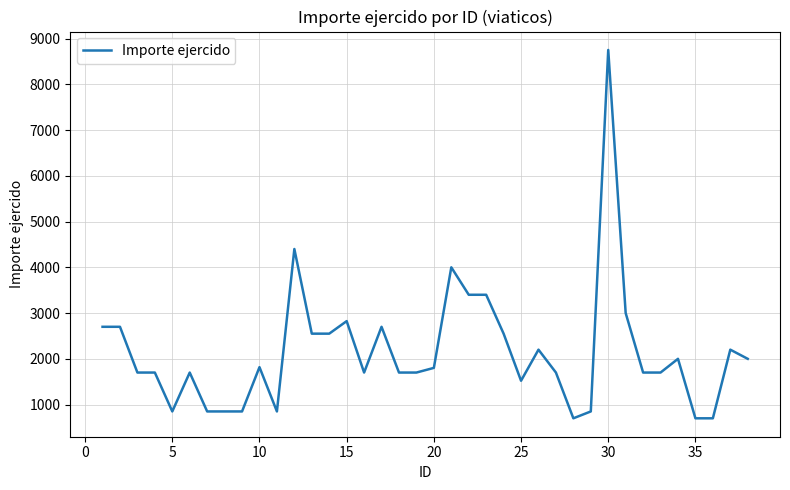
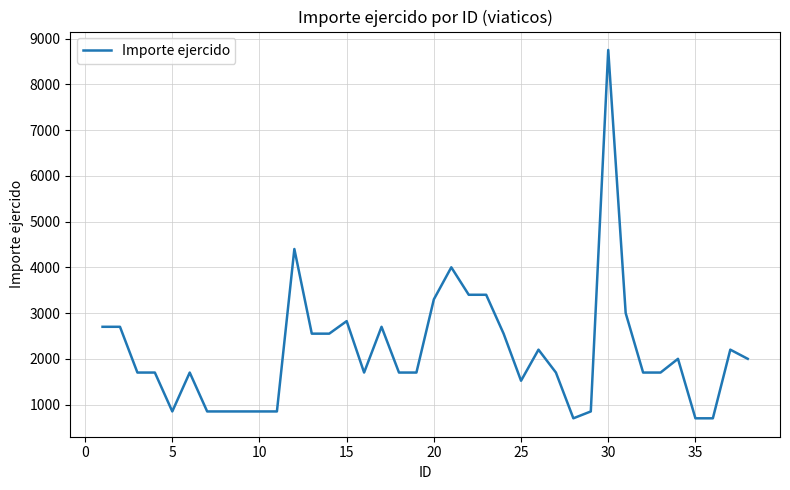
10: 1800 -> 900
20: 1800 -> 3300
